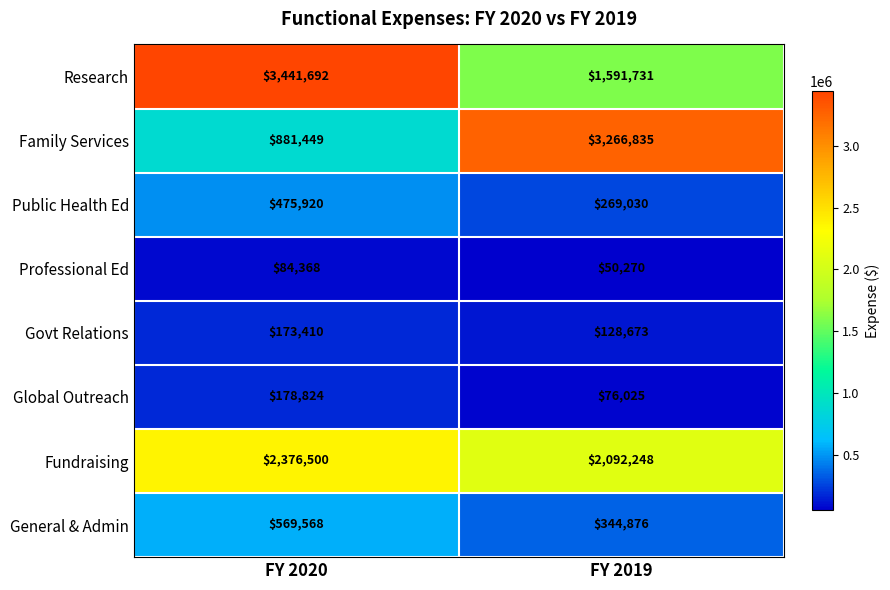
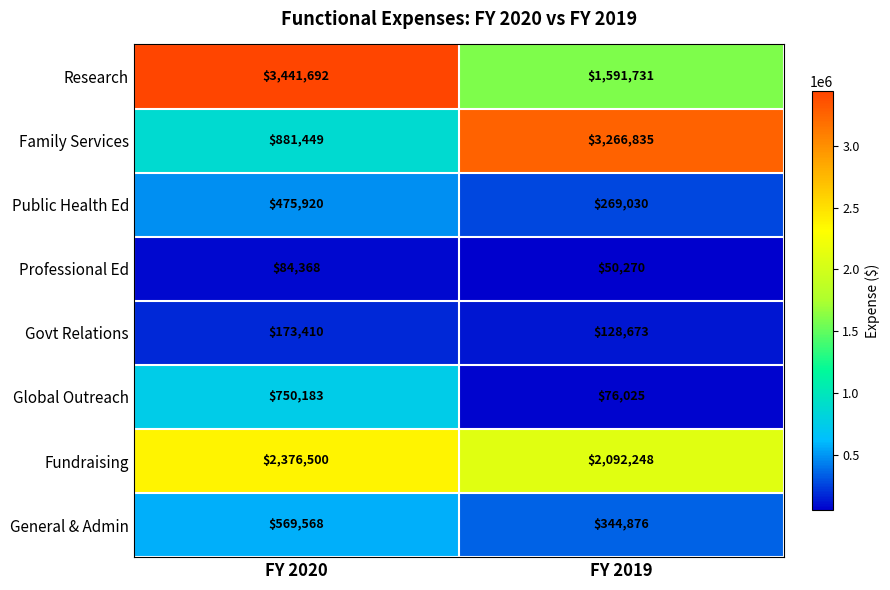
Global Outreach, FY 2020: $178,824 -> $750,183
